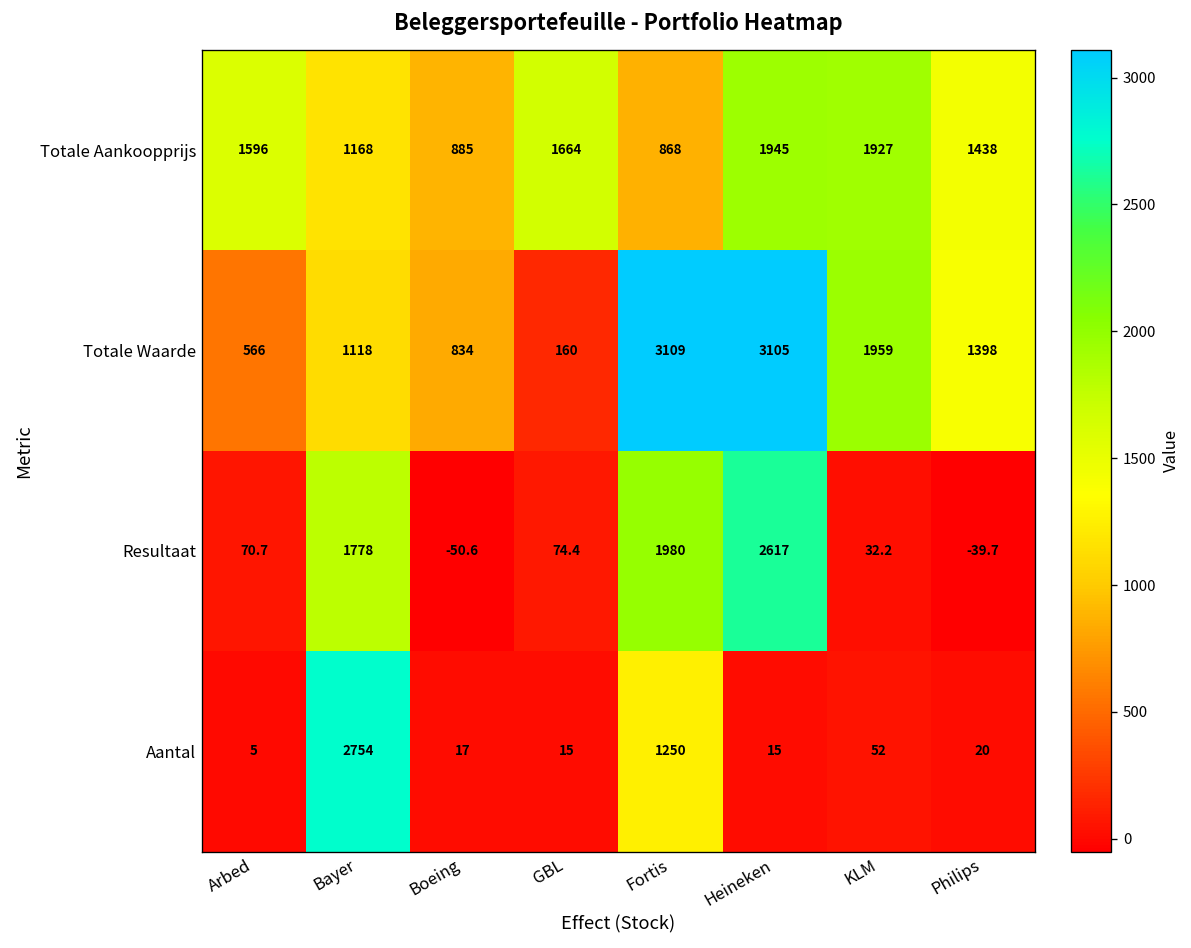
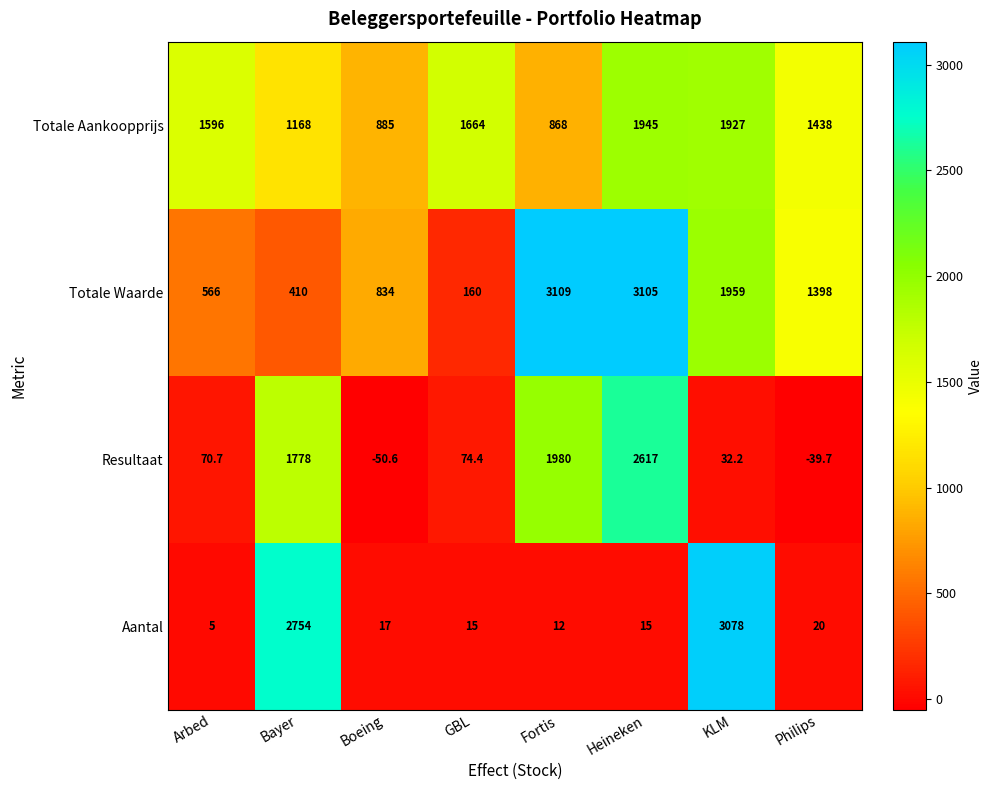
Totale Waarde, Bayer: 1118 -> 410
Aantal, Fortis: 1250 -> 12
Aantal, KLM: 52 -> 3078
